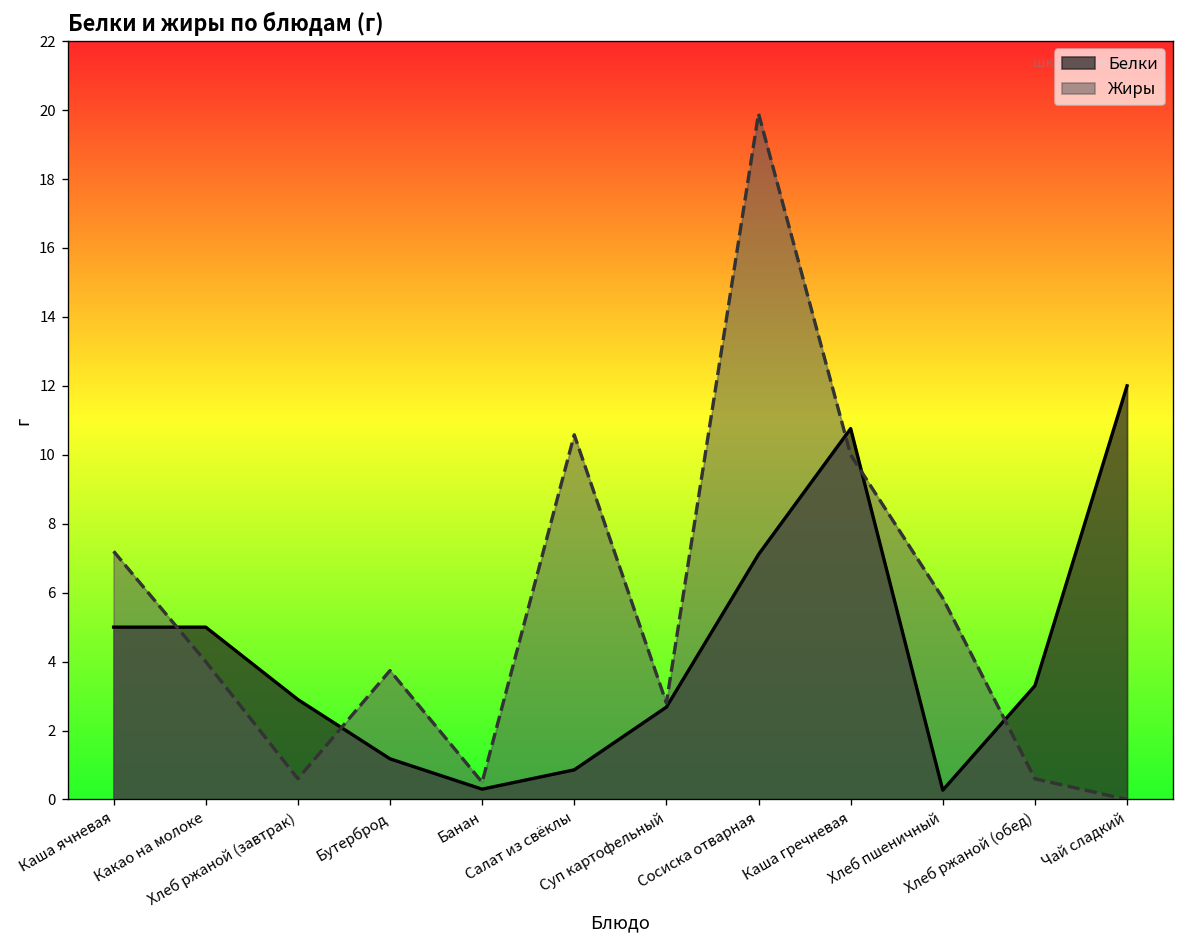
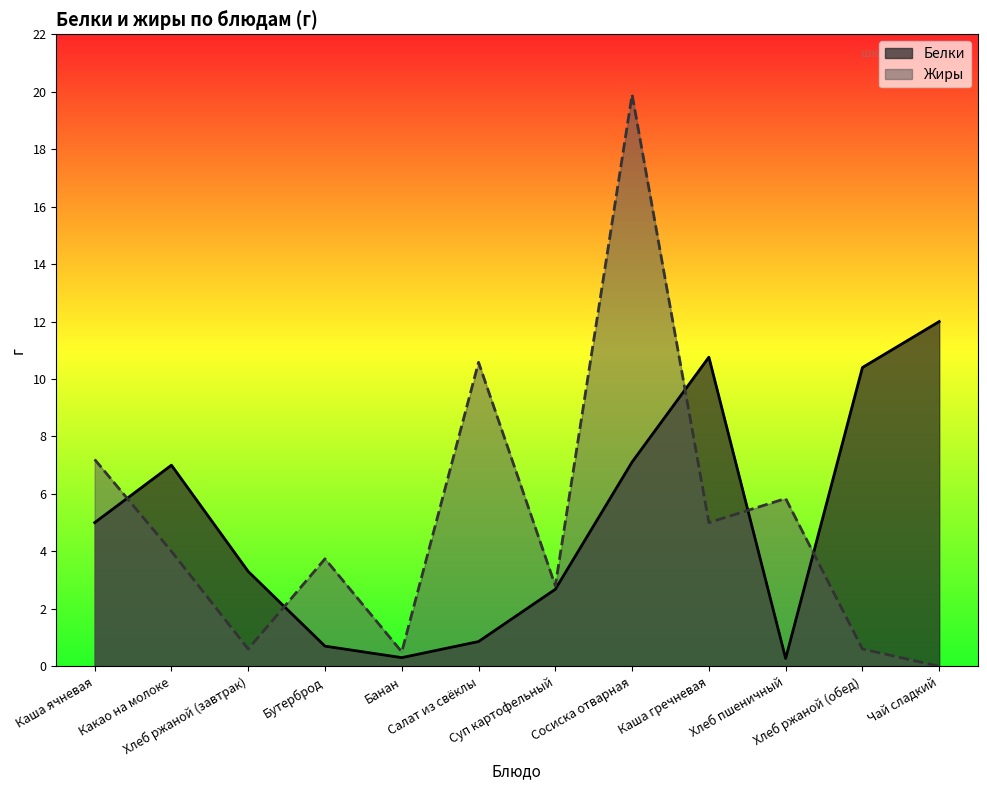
Белки, Какао на молоке: 5 -> 7
Белки, Хлеб ржаной (завтрак): 2.9 -> 3.3
Белки, Бутерброд: 1.2 -> 0.7
Жиры, Каша гречневая: 10 -> 5
Белки, Хлеб ржаной (обед): 3.3 -> 10.4
